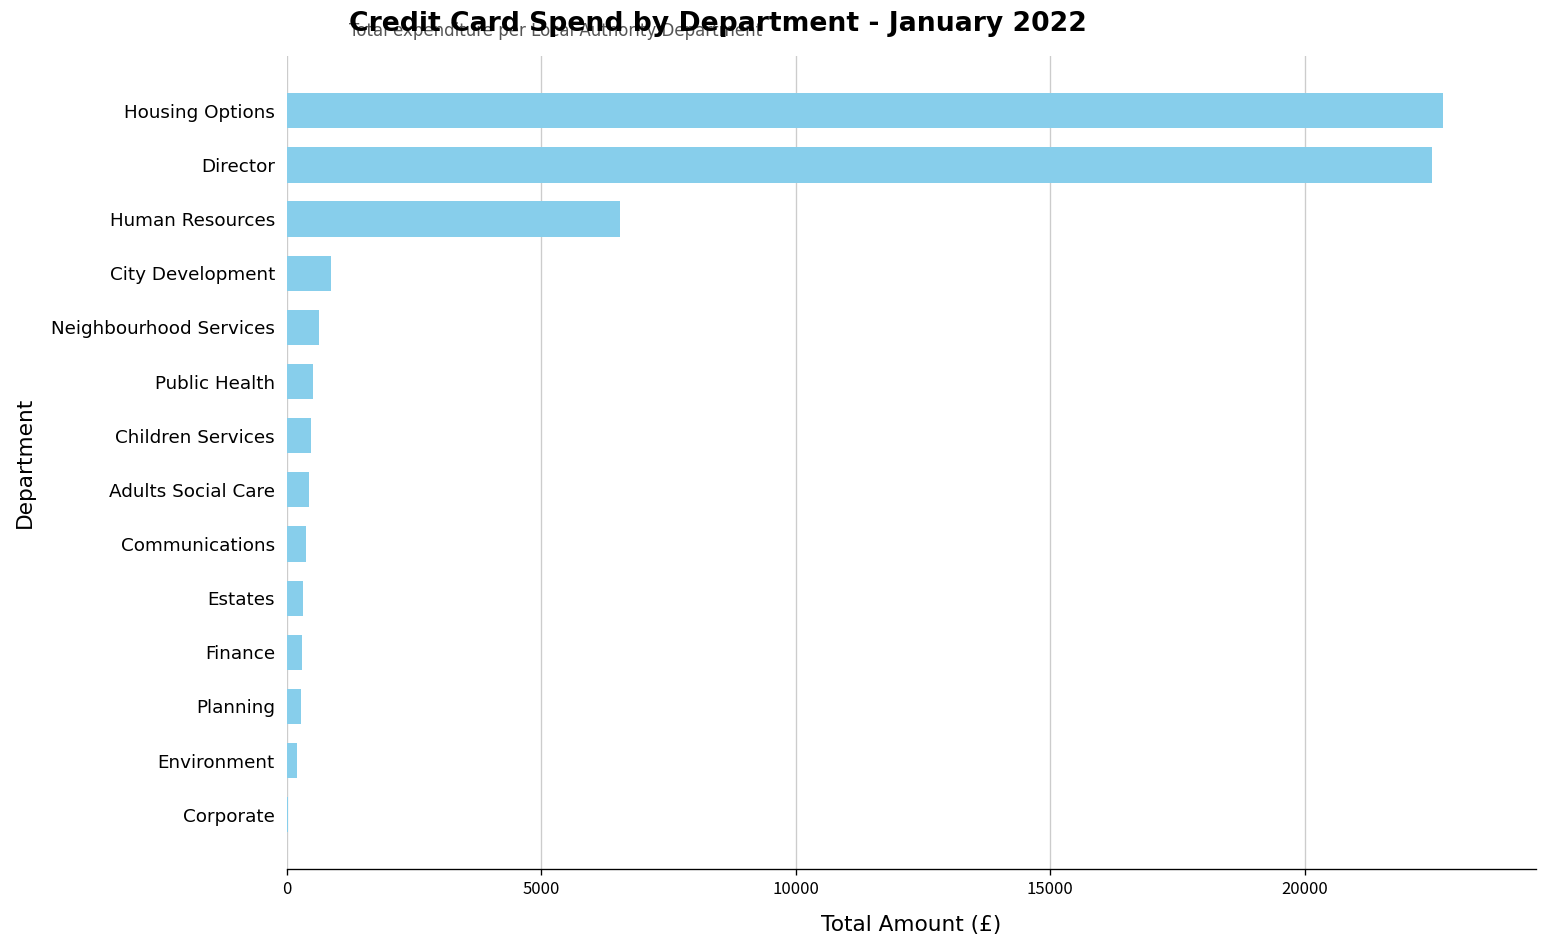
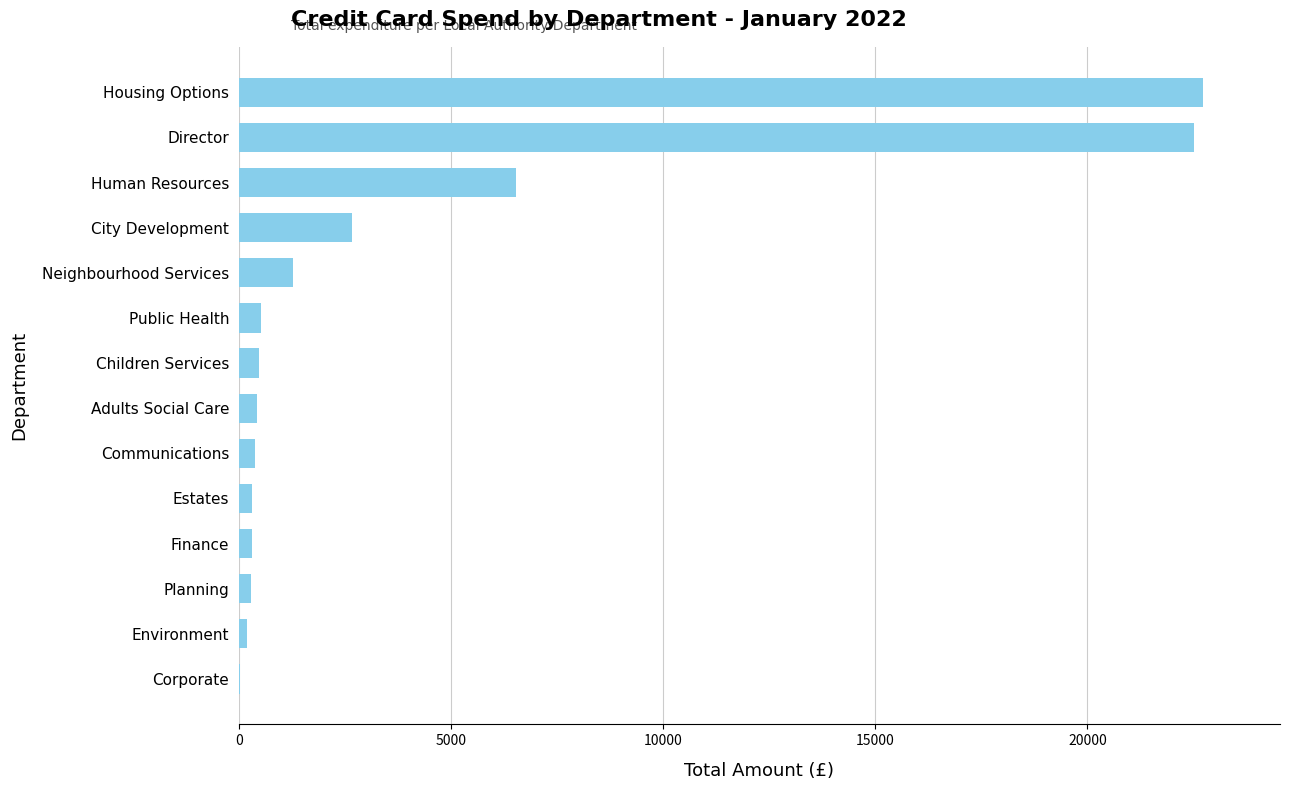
City Development: 900 -> 2700
Neighbourhood Services: 600 -> 1300
